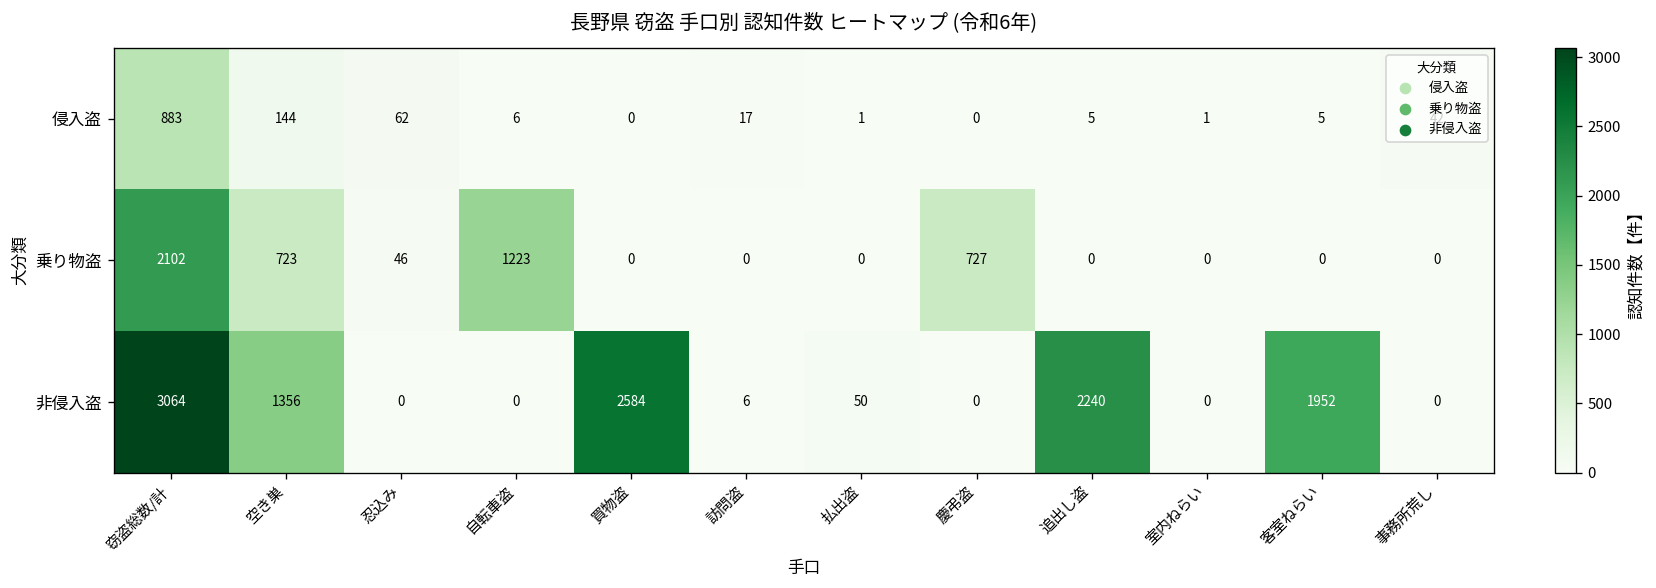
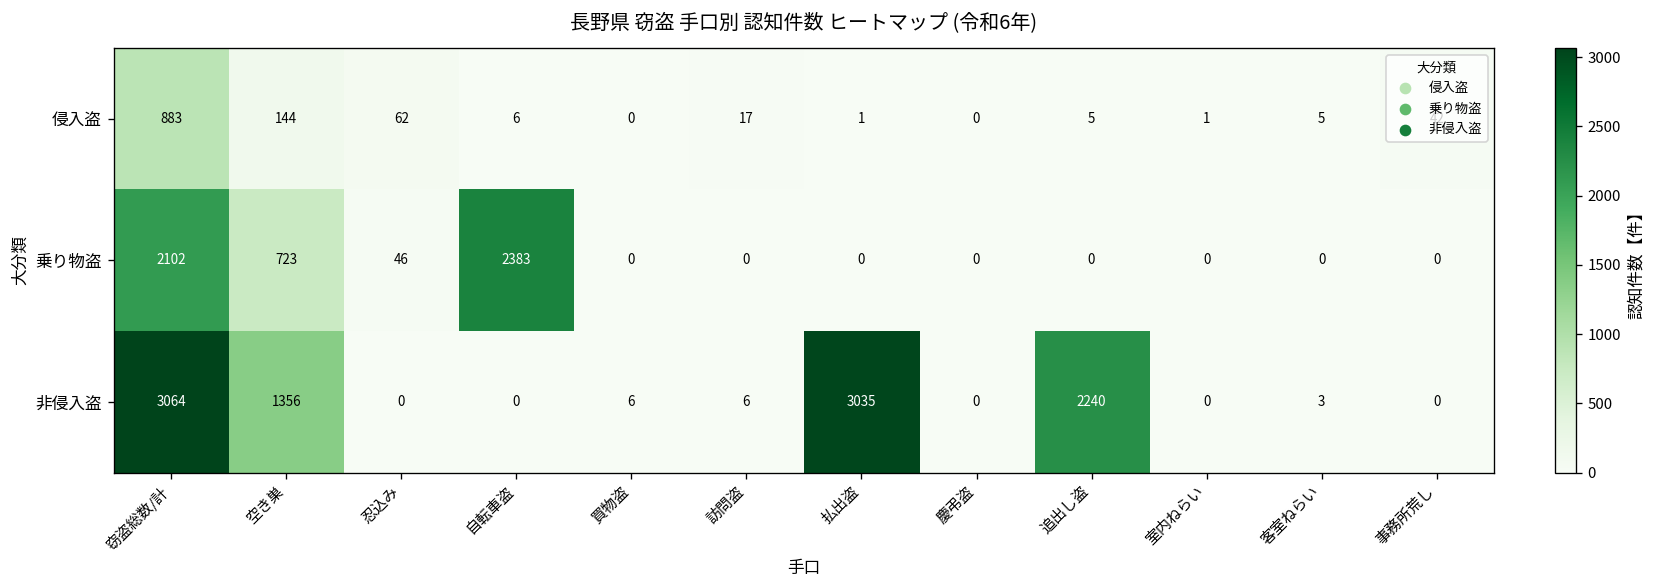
乗り物盗, 自転車盗: 1223 -> 2383
乗り物盗, 慶弔盗: 727 -> 0
非侵入盗, 買物盗: 2584 -> 6
非侵入盗, 払出盗: 50 -> 3035
非侵入盗, 客室ねらい: 1952 -> 3
